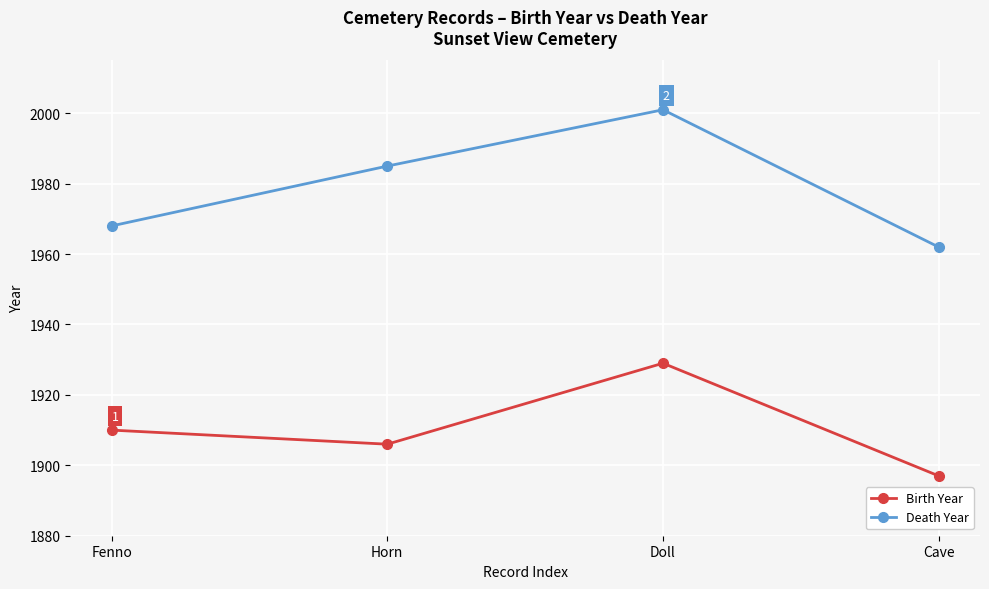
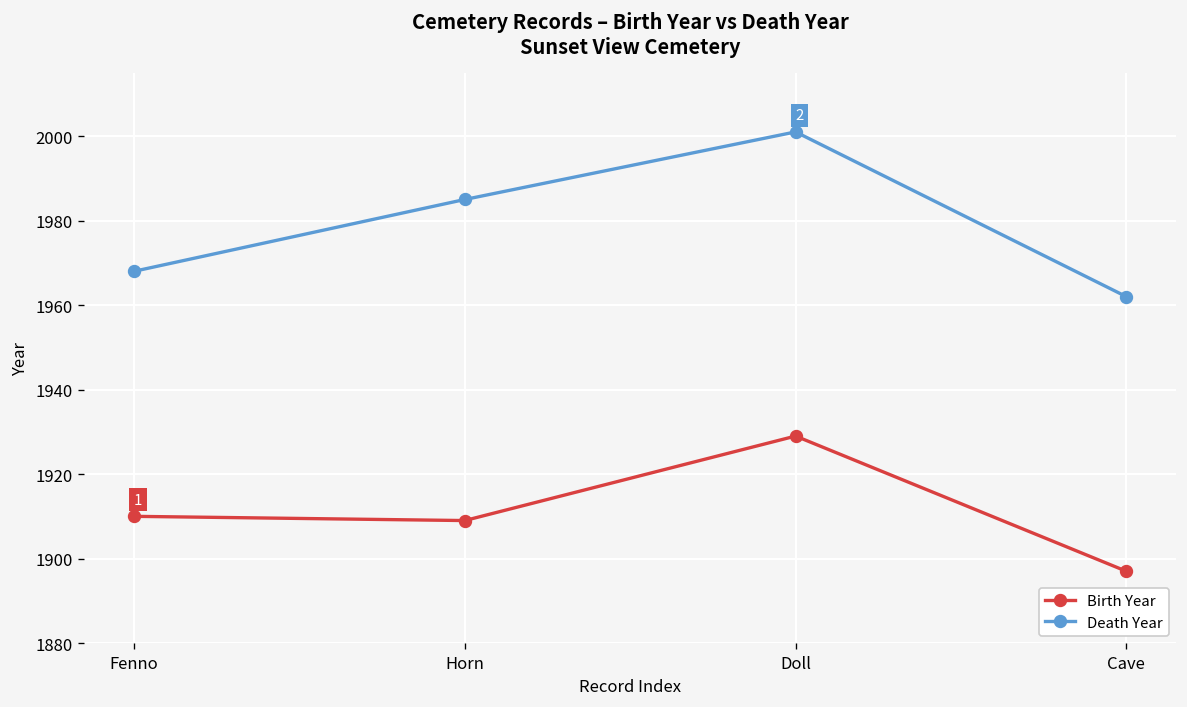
Birth Year, Horn: 1906 -> 1909
